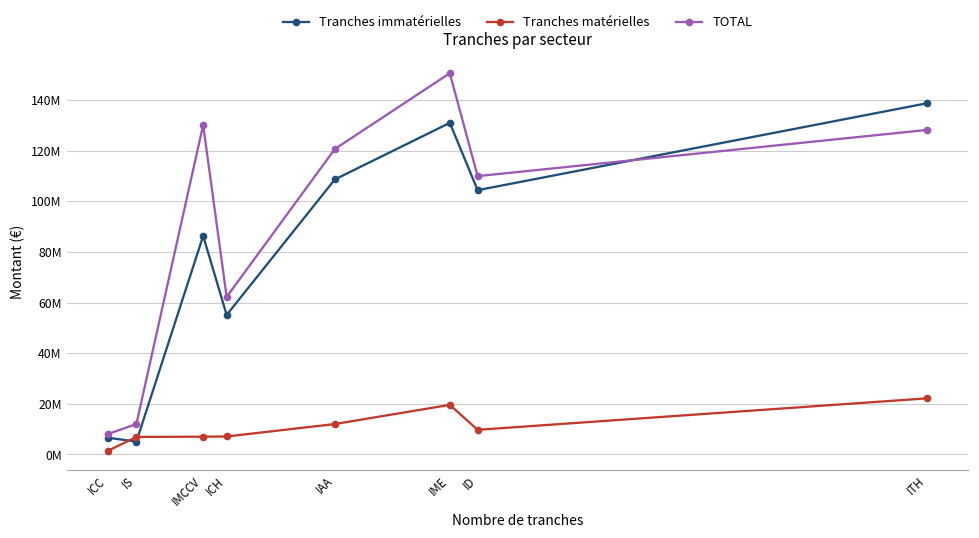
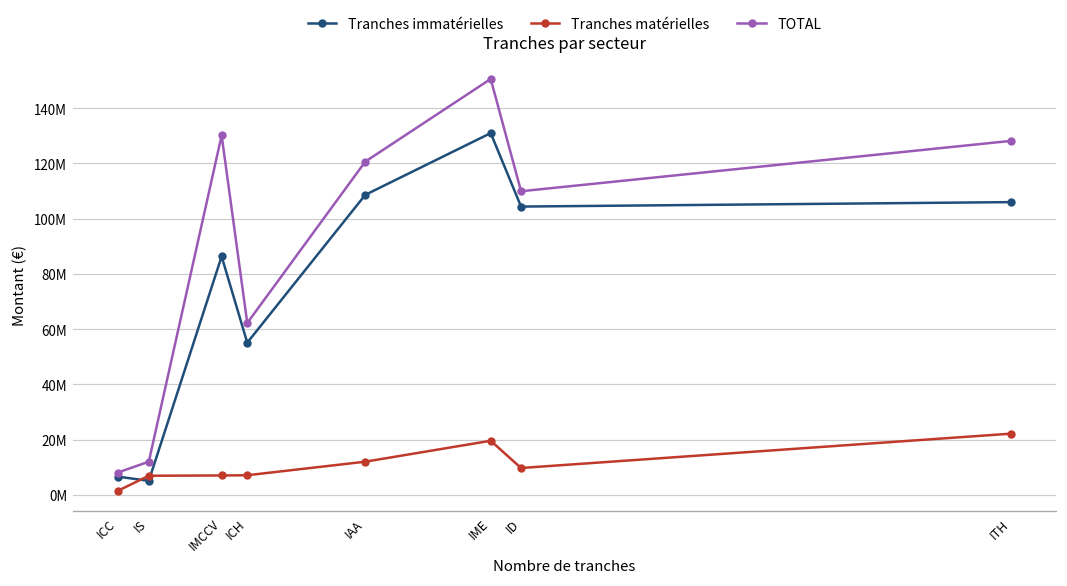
Tranches immatérielles, ITH: 139000000 -> 106000000
